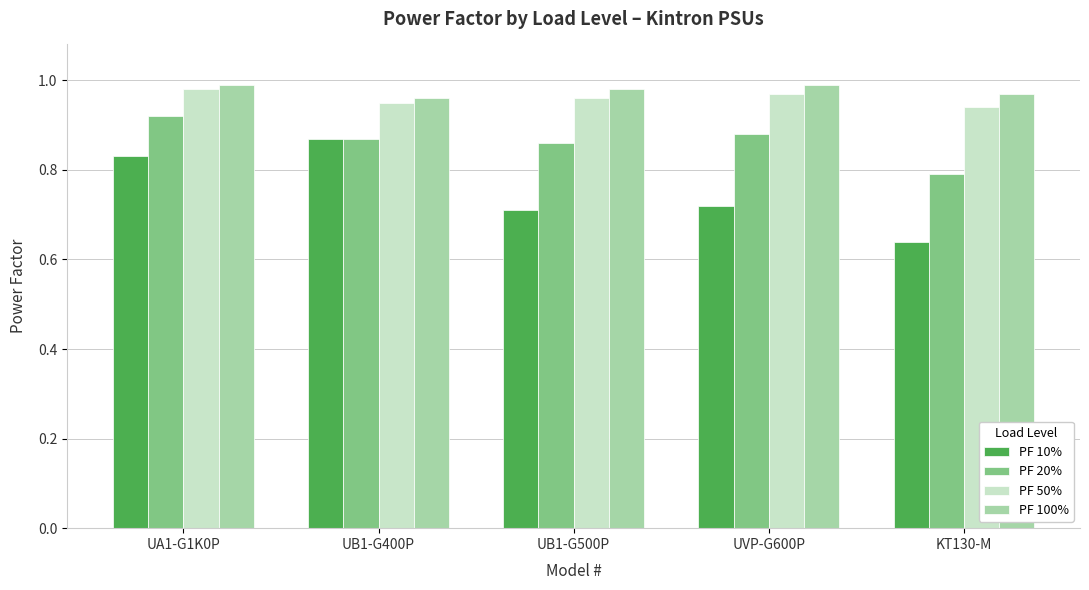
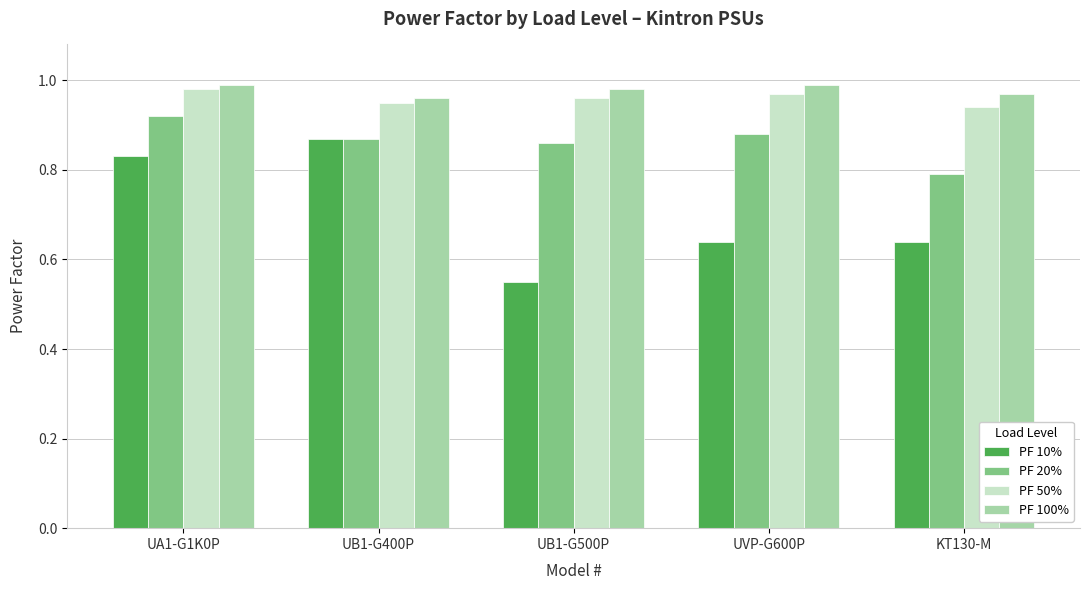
PF 10%, UB1-G500P: 0.71 -> 0.55
PF 10%, UVP-G600P: 0.72 -> 0.64
